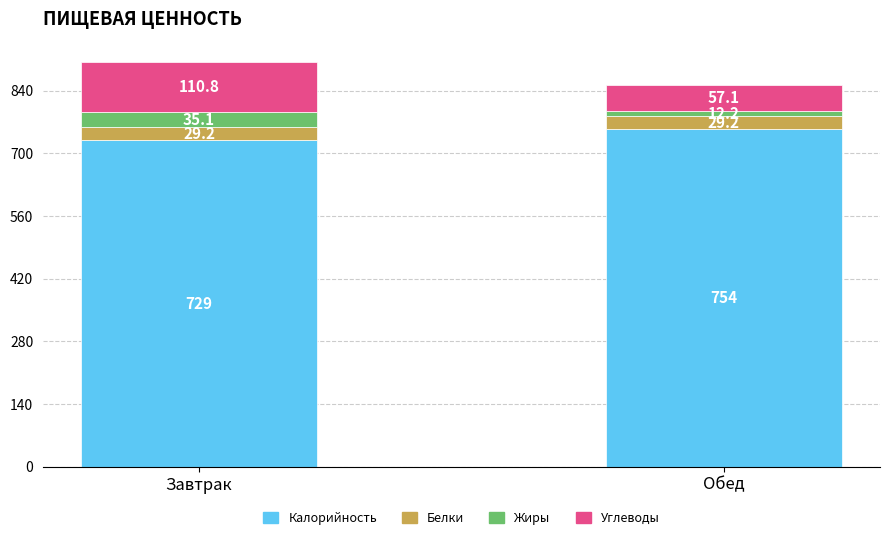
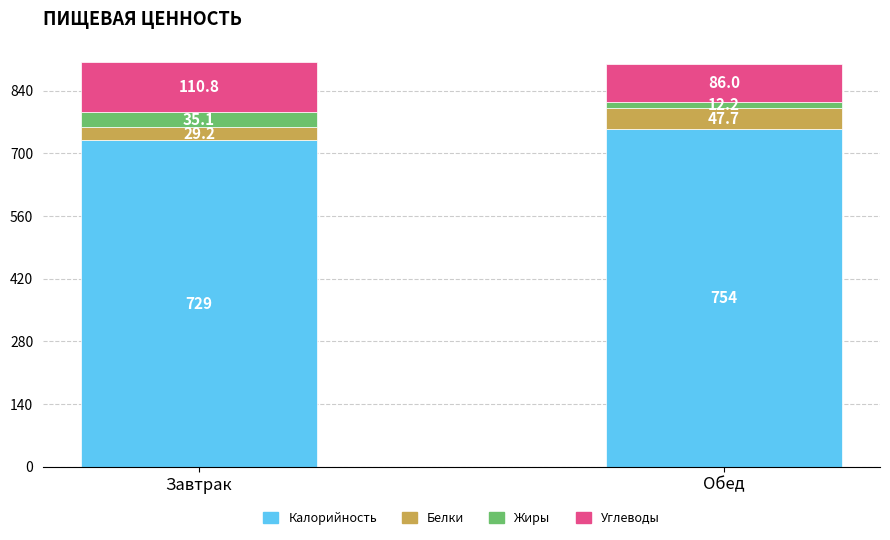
Белки, Обед: 29.2 -> 47.7
Углеводы, Обед: 57.1 -> 86.0
